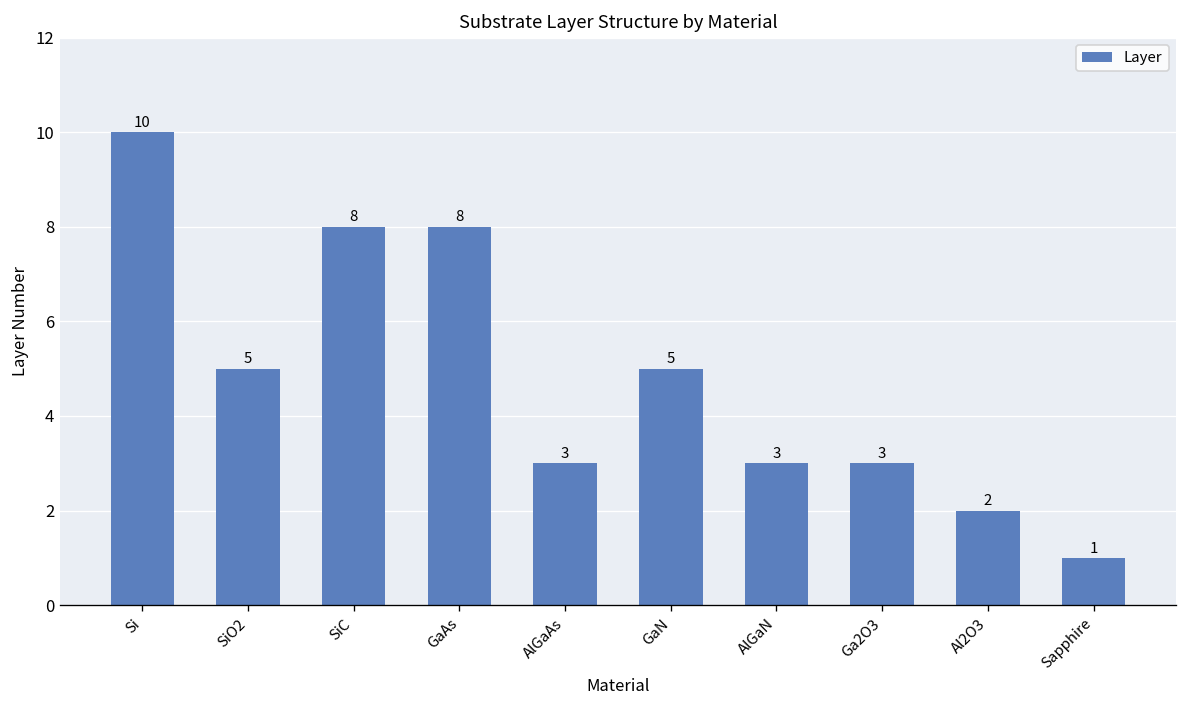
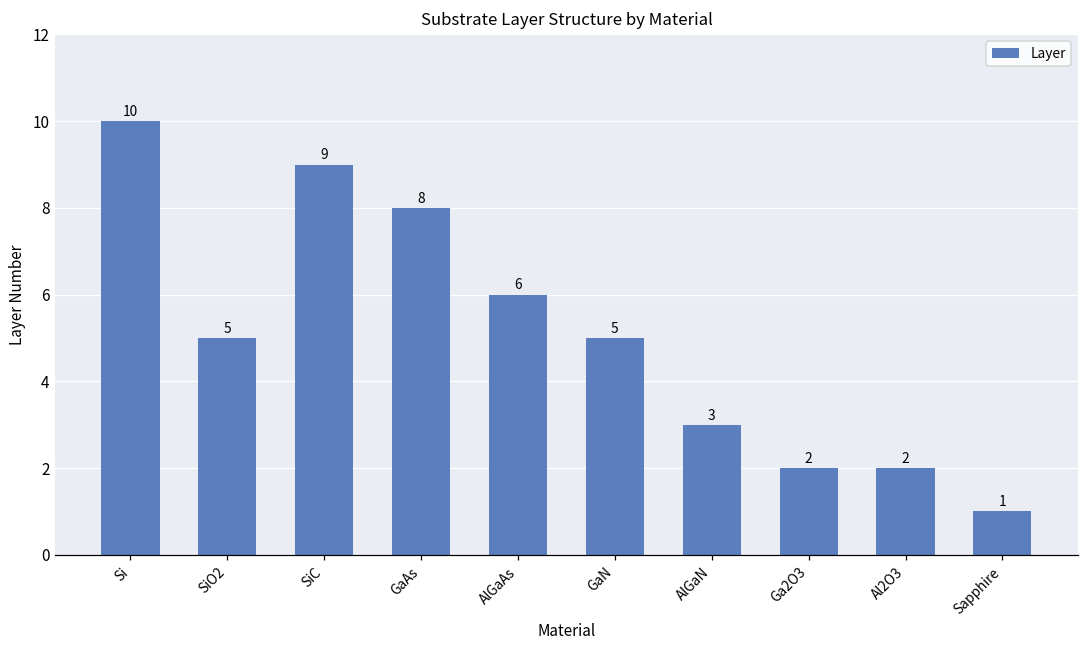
SiC: 8 -> 9
AlGaAs: 3 -> 6
Ga2O3: 3 -> 2
